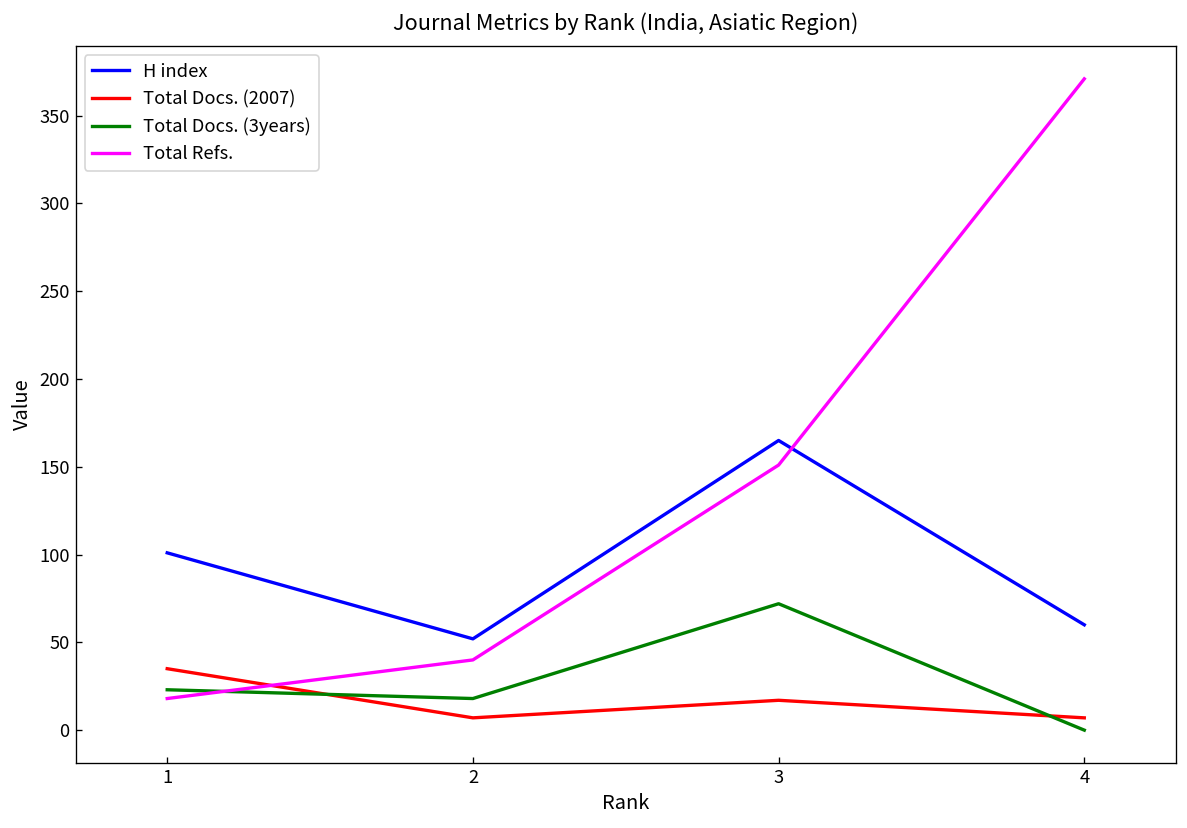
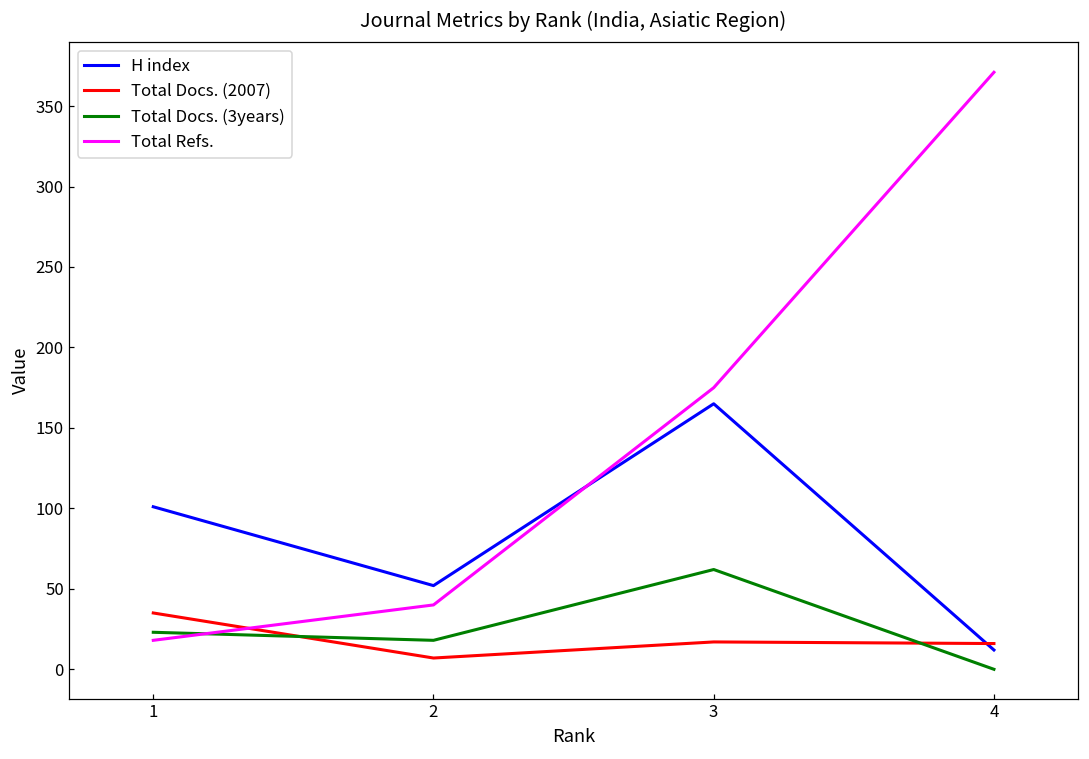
Total Docs. (3years), 3: 72 -> 62
Total Refs., 3: 151 -> 175
H index, 4: 60 -> 12
Total Docs. (2007), 4: 7 -> 16
